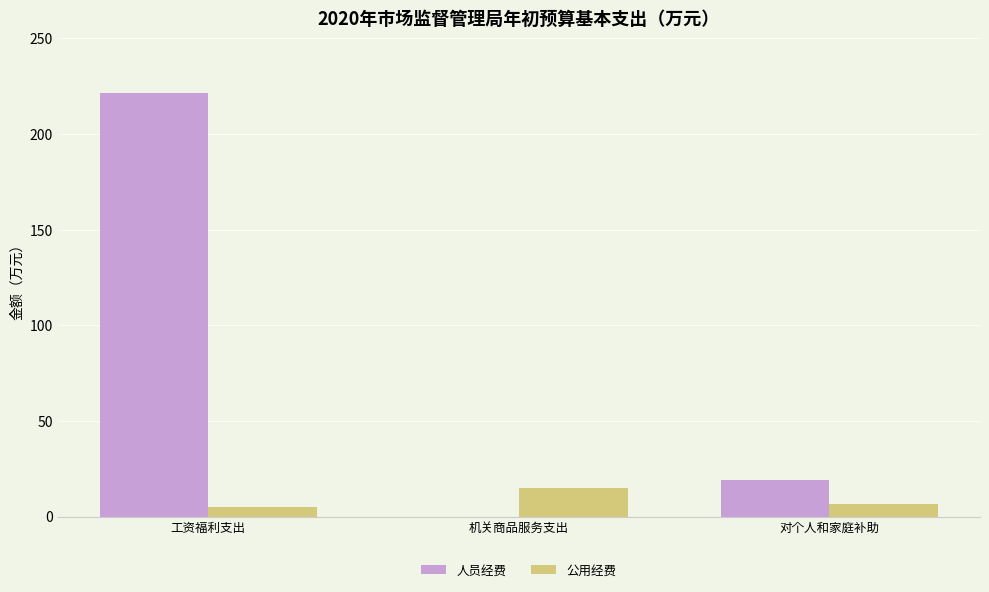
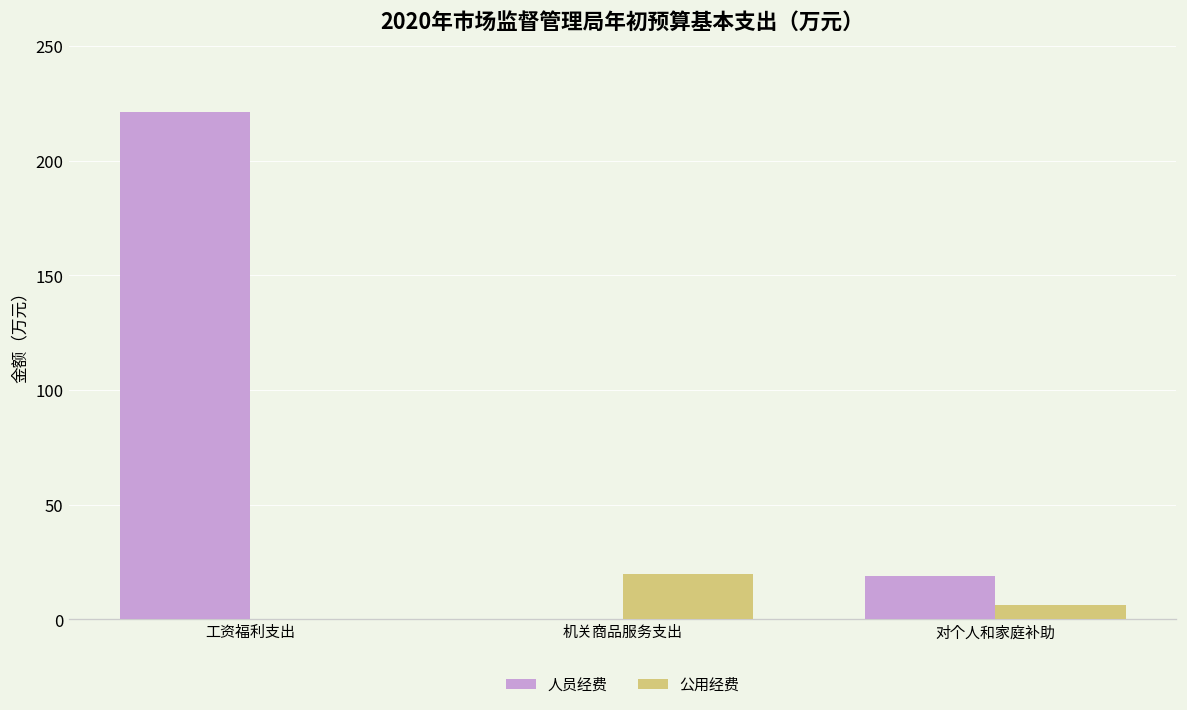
公用经费, 工资福利支出: 5 -> 0
公用经费, 机关商品服务支出: 15 -> 20
